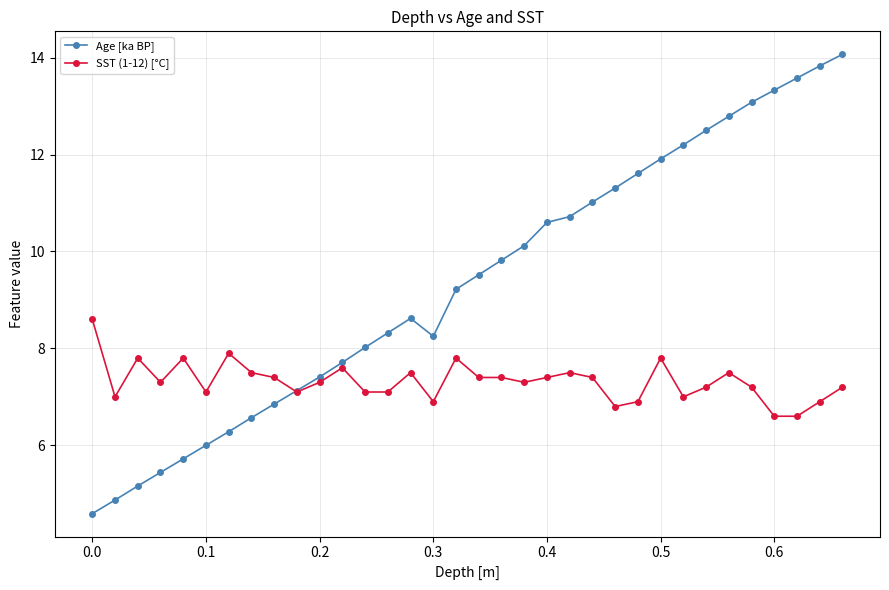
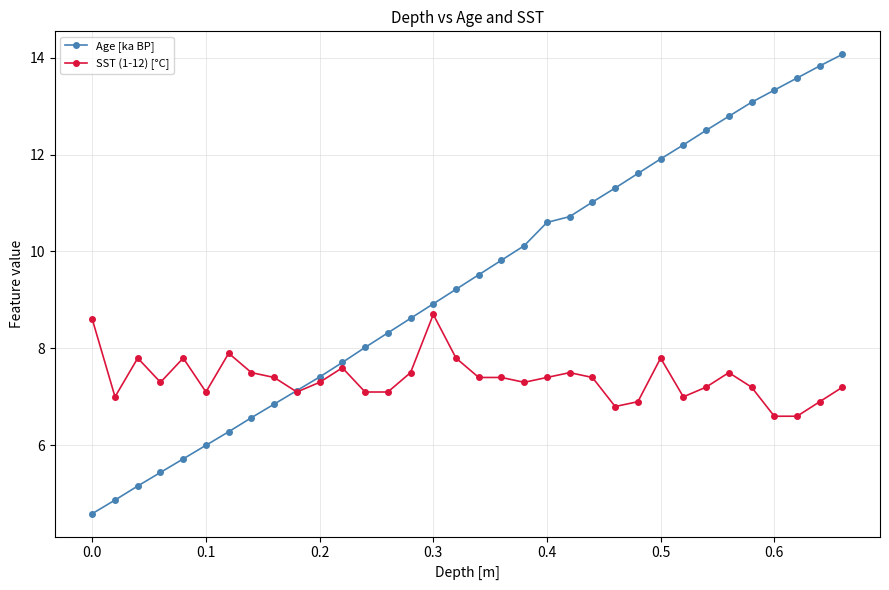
Age [ka BP], 0.3: 8.3 -> 8.9
SST (1-12) [°C], 0.3: 6.9 -> 8.7
